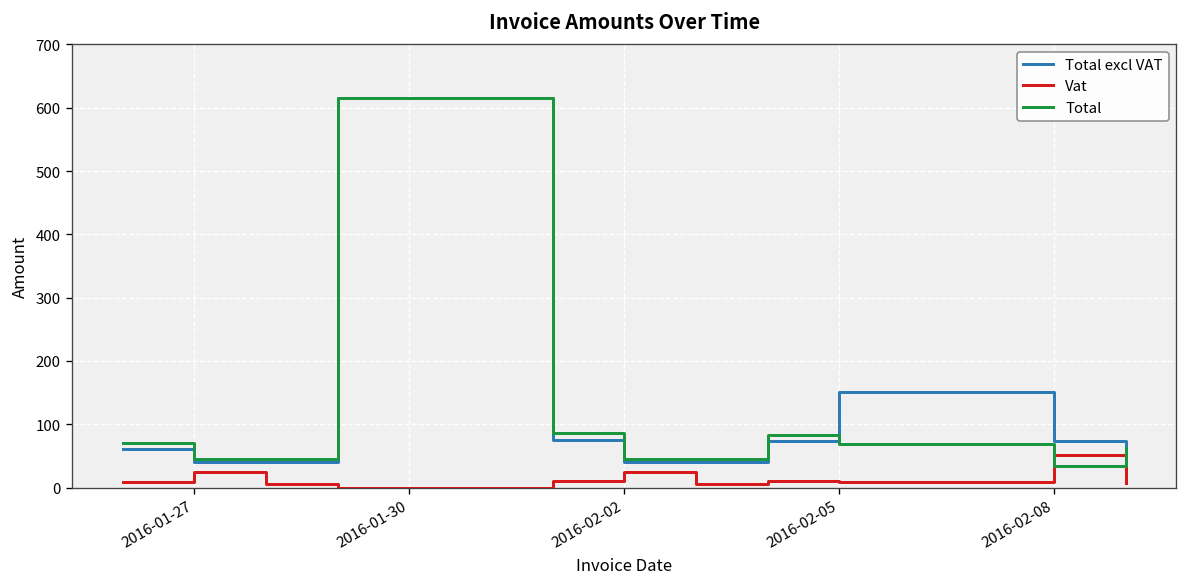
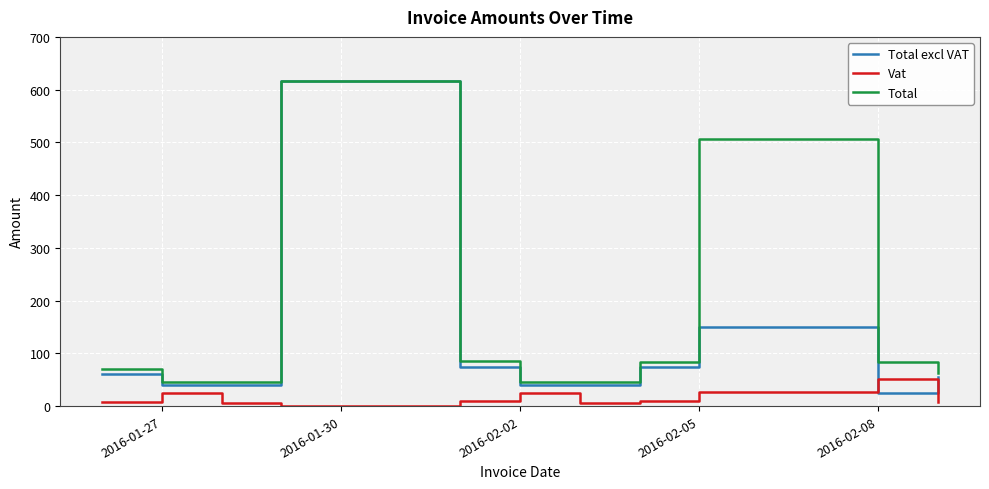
Vat, 2016-02-05: 10 -> 30
Total, 2016-02-05: 70 -> 510
Total excl VAT, 2016-02-08: 70 -> 30
Total, 2016-02-08: 30 -> 80
